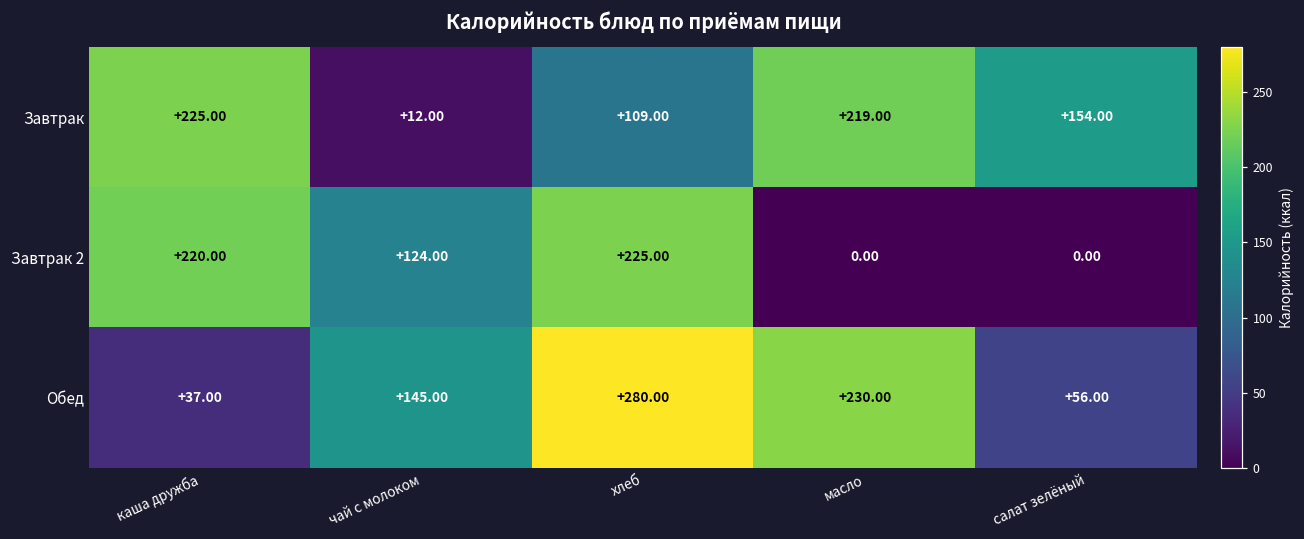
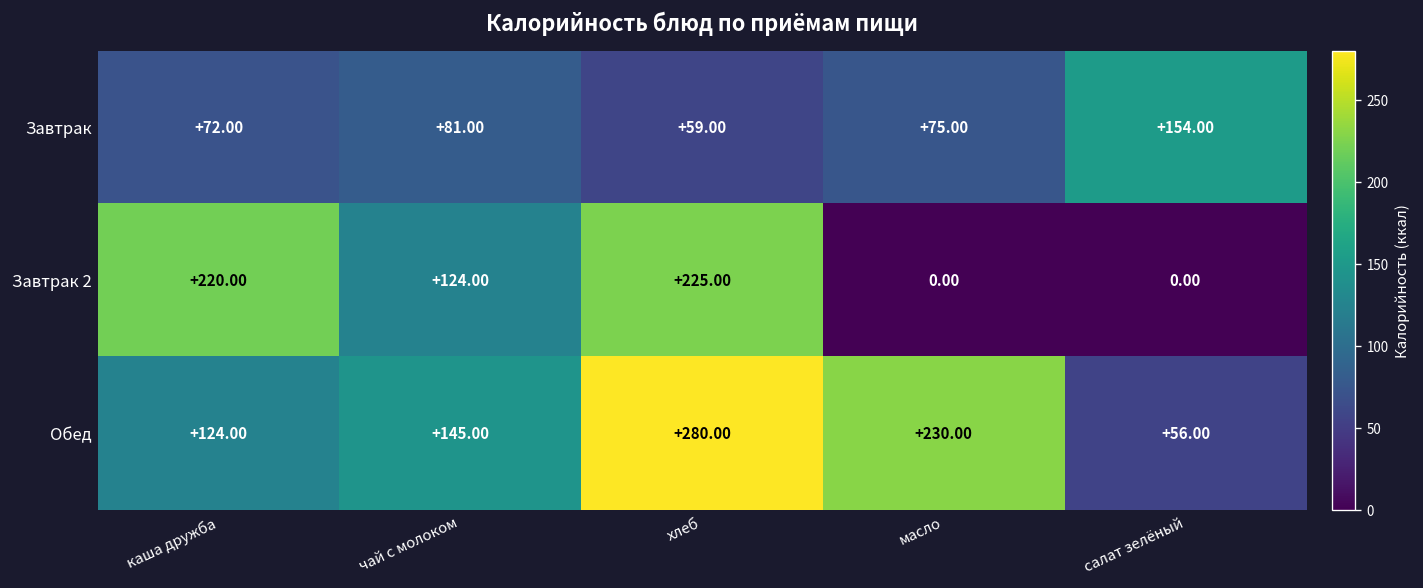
Завтрак, каша дружба: +225.00 -> +72.00
Завтрак, чай с молоком: +12.00 -> +81.00
Завтрак, хлеб: +109.00 -> +59.00
Завтрак, масло: +219.00 -> +75.00
Обед, каша дружба: +37.00 -> +124.00
